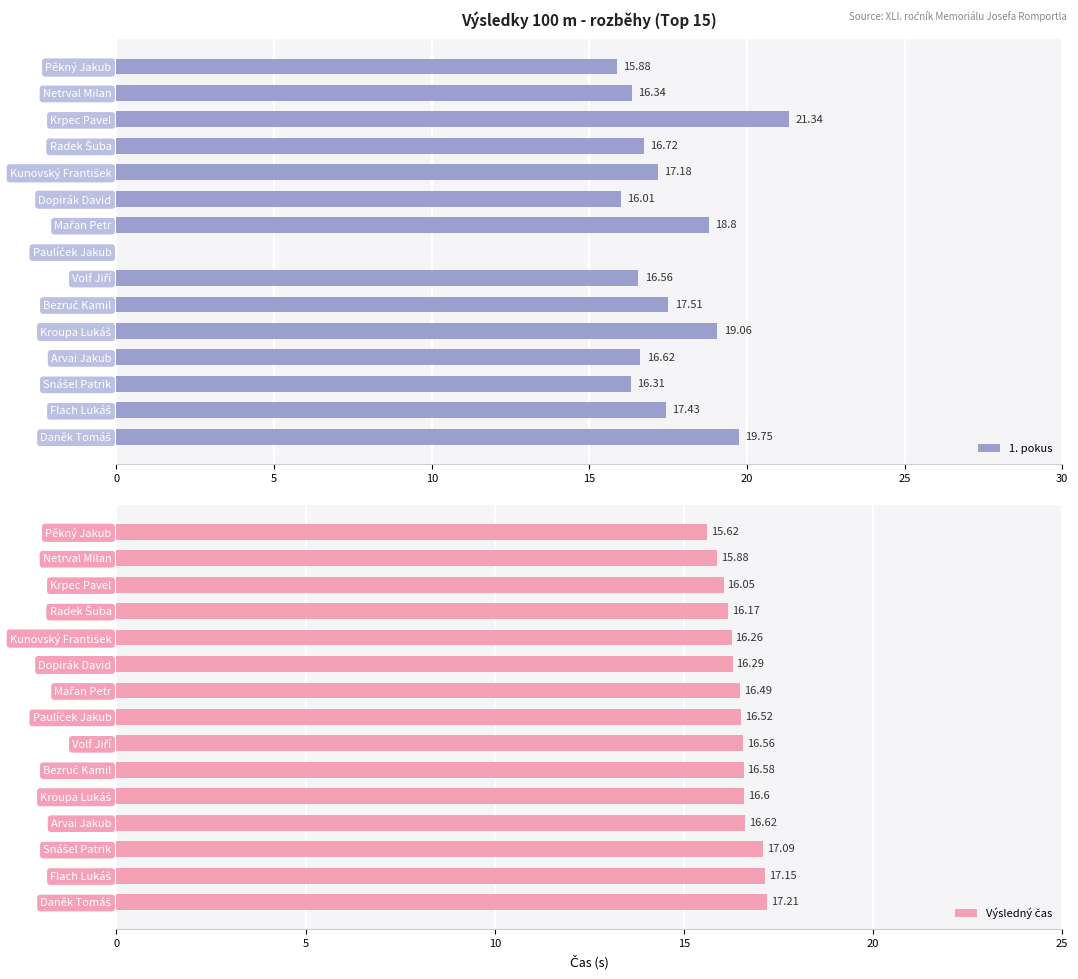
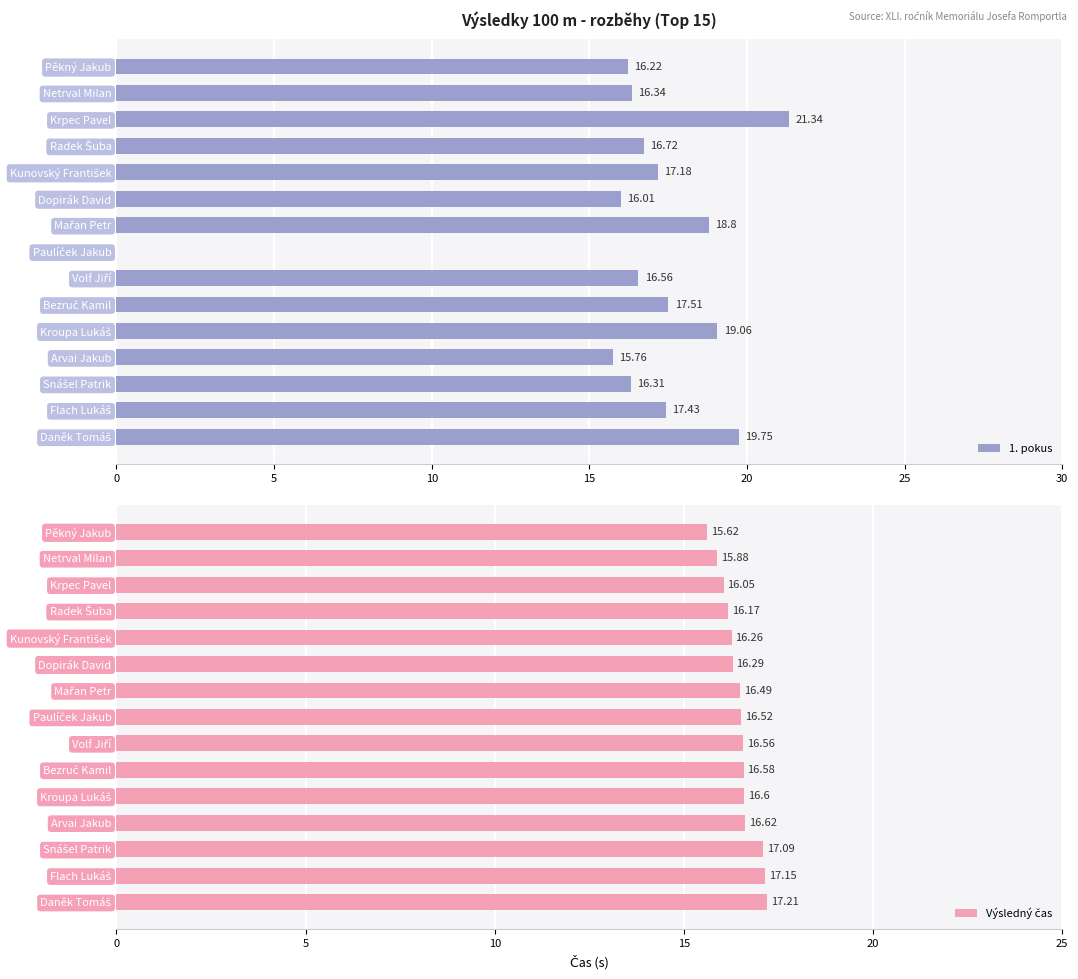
Výsledky 100 m - rozběhy (Top 15), Pěkný Jakub: 15.88 -> 16.22
Výsledky 100 m - rozběhy (Top 15), Arvai Jakub: 16.62 -> 15.76
